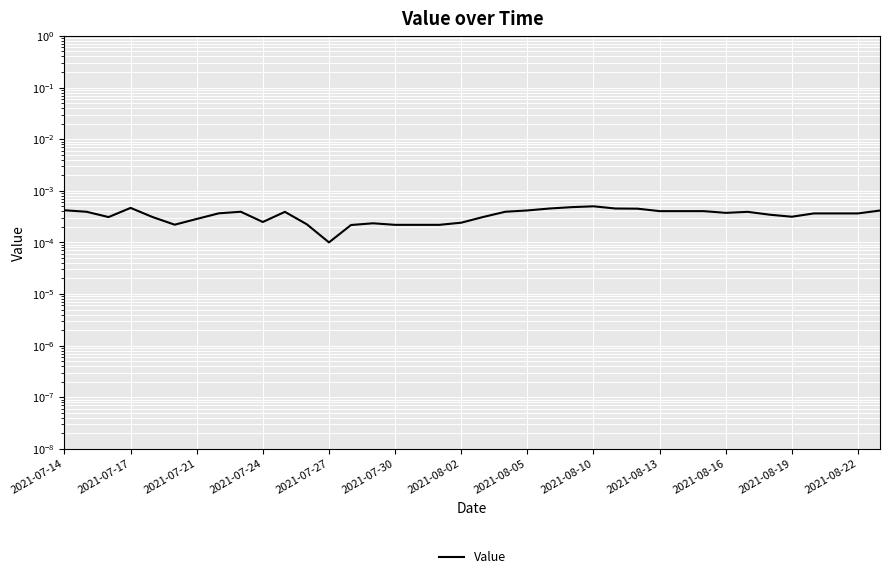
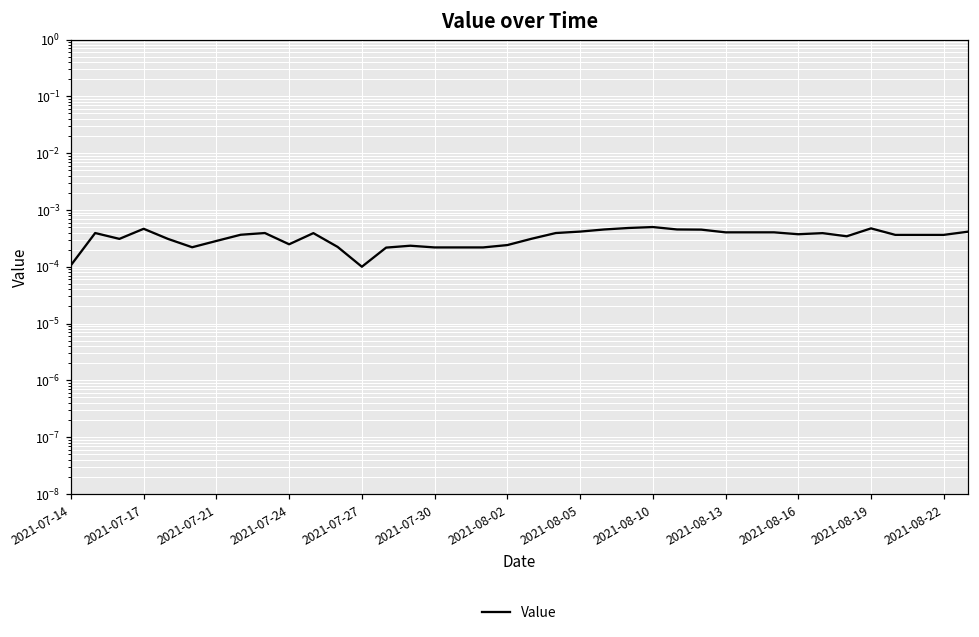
2021-07-14: 0.0004 -> 0.00011
2021-08-19: 0.0003 -> 0.0005
